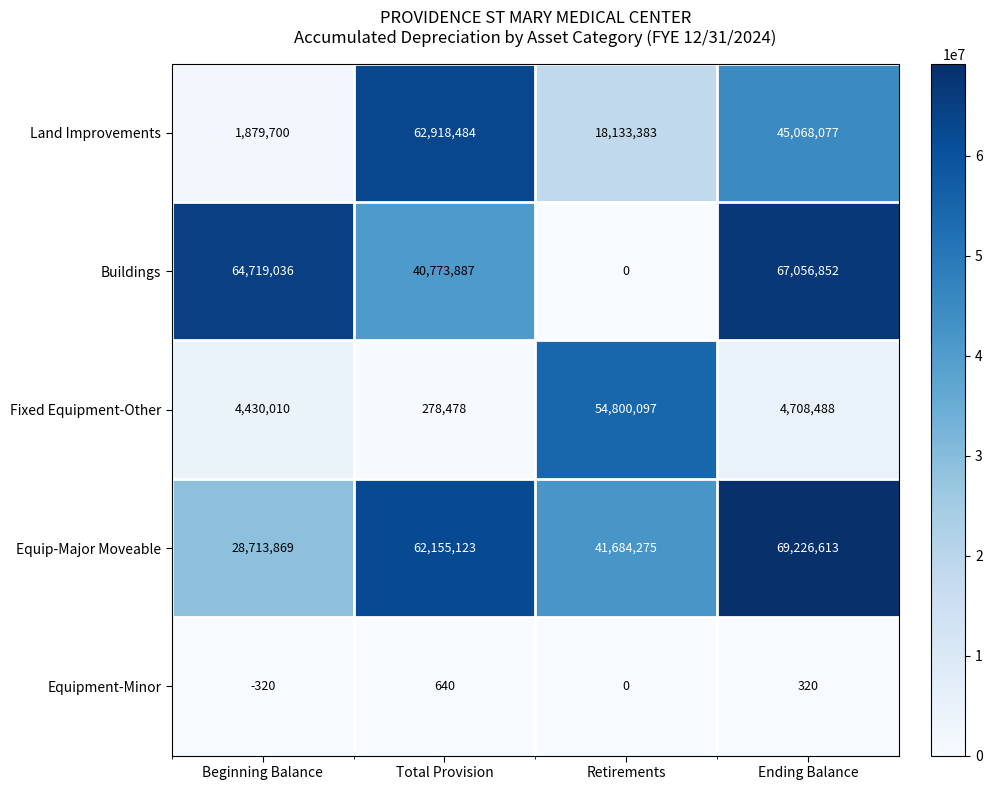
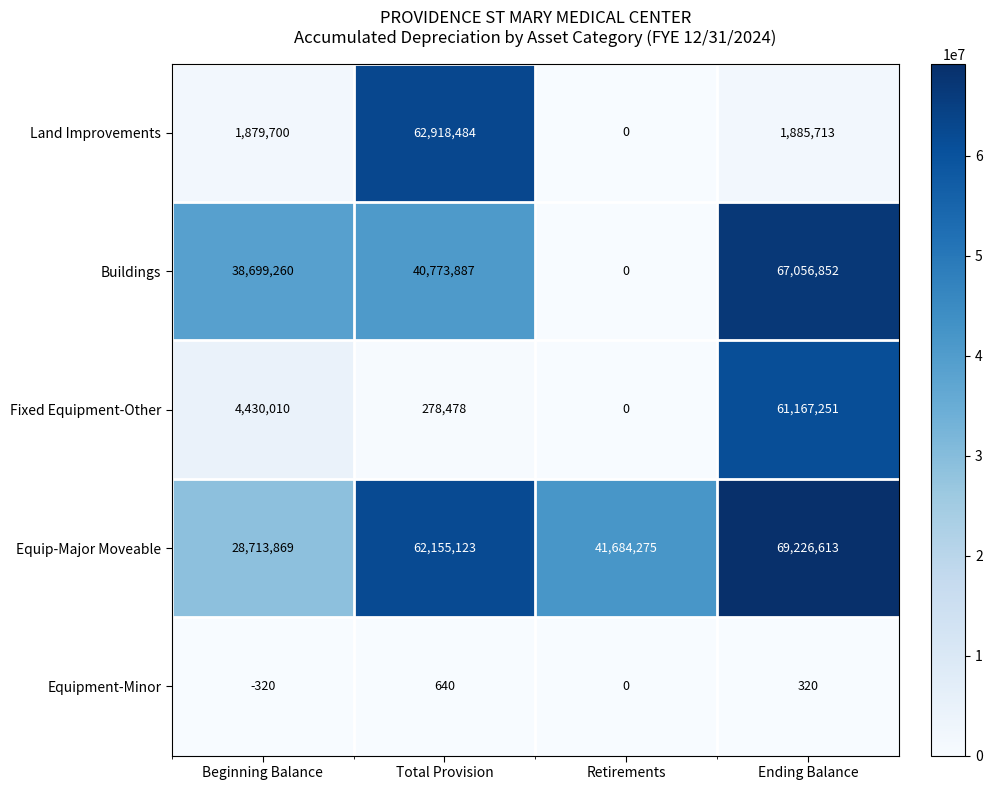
Land Improvements, Retirements: 18,133,383 -> 0
Land Improvements, Ending Balance: 45,068,077 -> 1,885,713
Buildings, Beginning Balance: 64,719,036 -> 38,699,260
Fixed Equipment-Other, Retirements: 54,800,097 -> 0
Fixed Equipment-Other, Ending Balance: 4,708,488 -> 61,167,251
